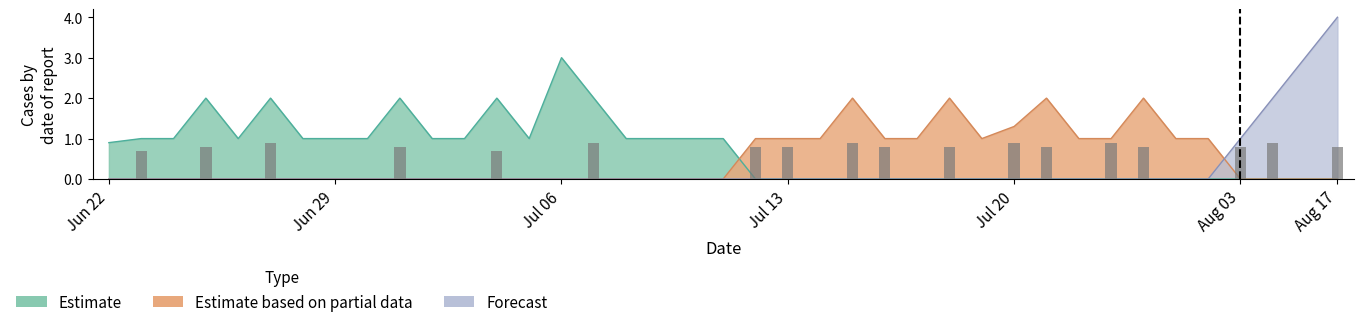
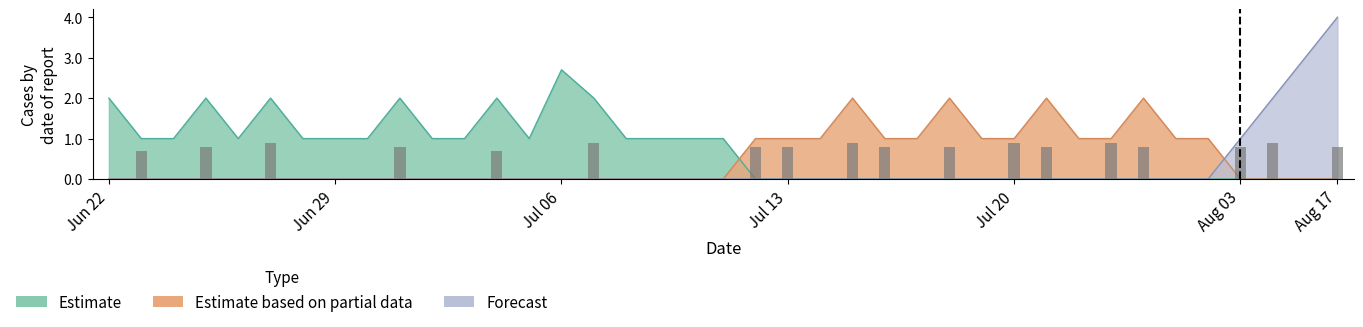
Estimate, Jun 22: 0.9 -> 2.0
Estimate, Jul 06: 3.0 -> 2.7
Estimate based on partial data, Jul 20: 1.3 -> 1.0
